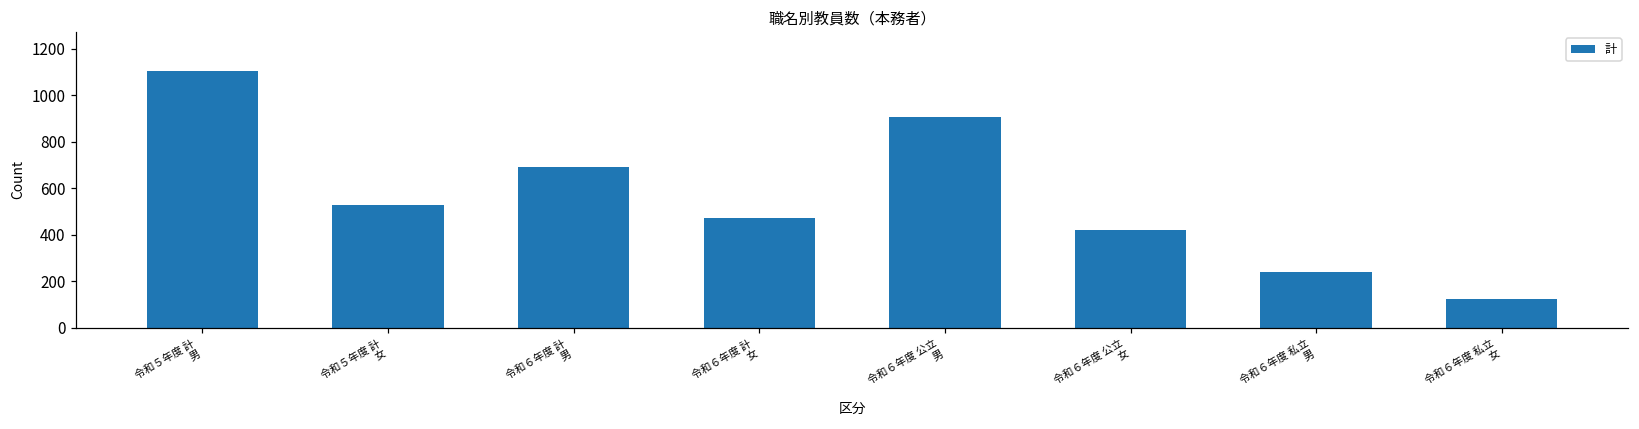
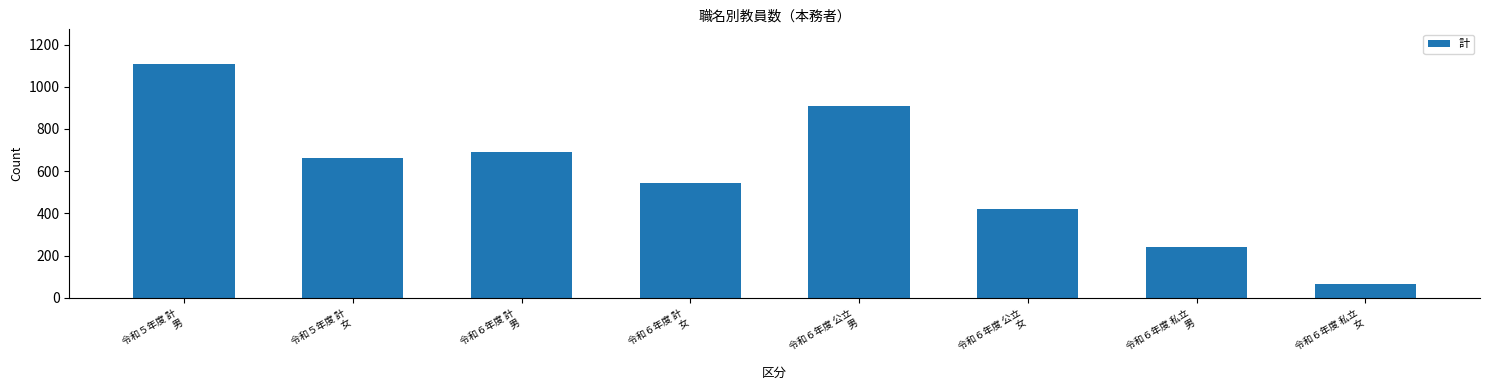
令和５年度 計 女: 530 -> 660
令和６年度 計 女: 470 -> 540
令和６年度 私立 女: 120 -> 60
